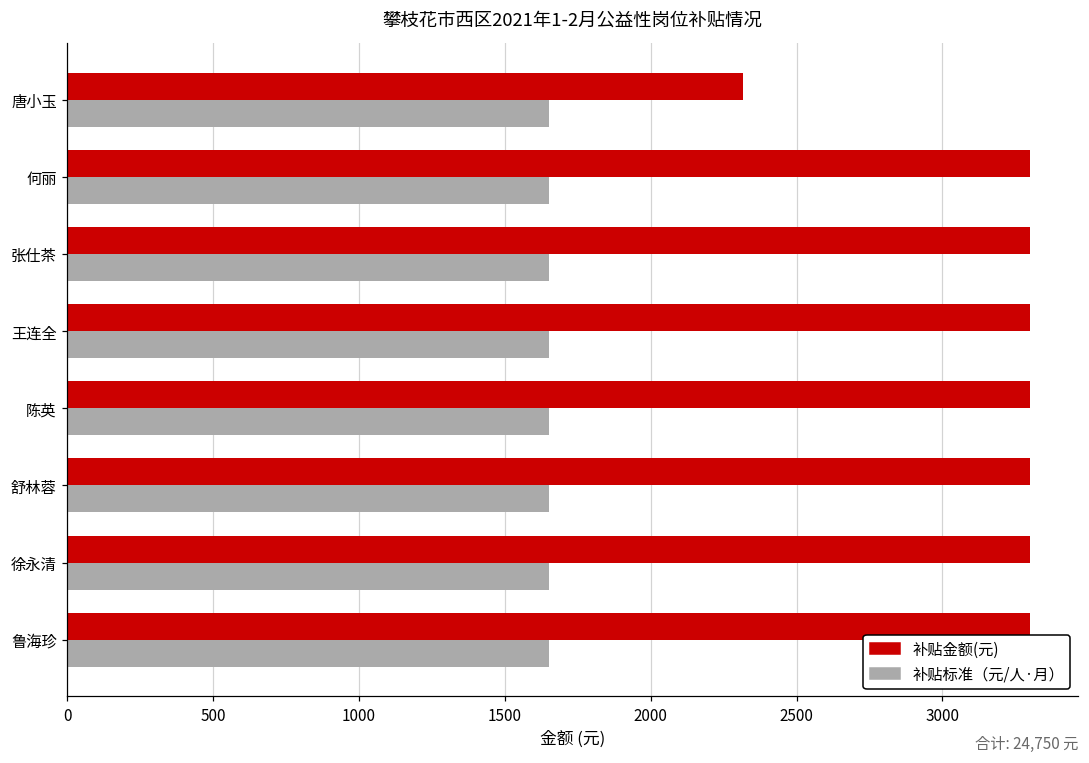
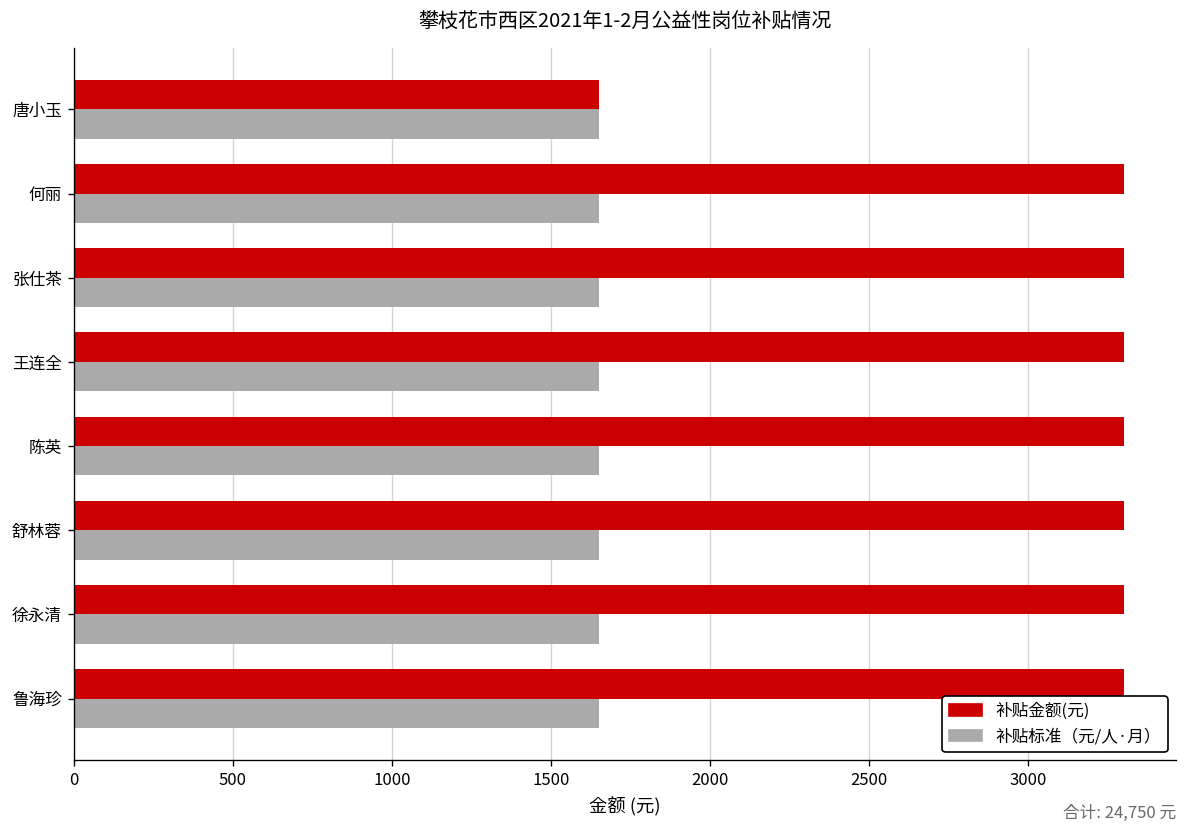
补贴金额(元), 唐小玉: 2320 -> 1650
